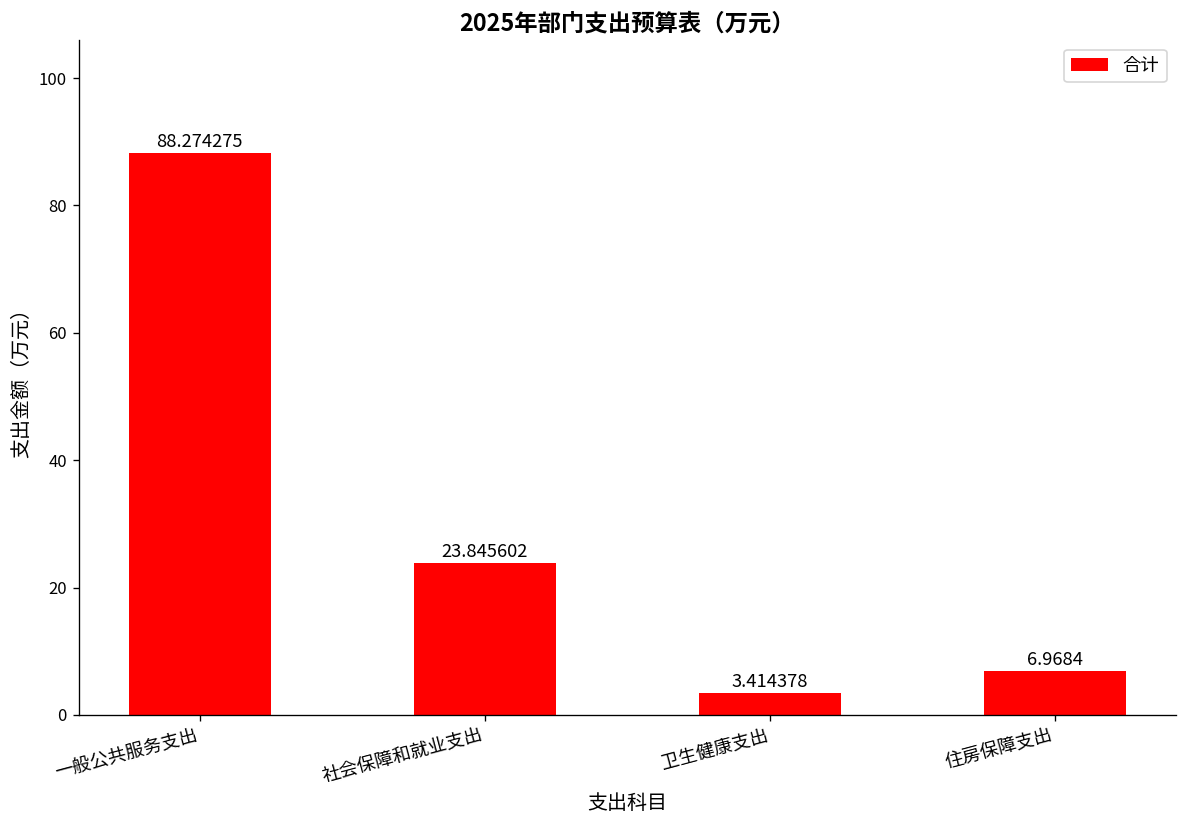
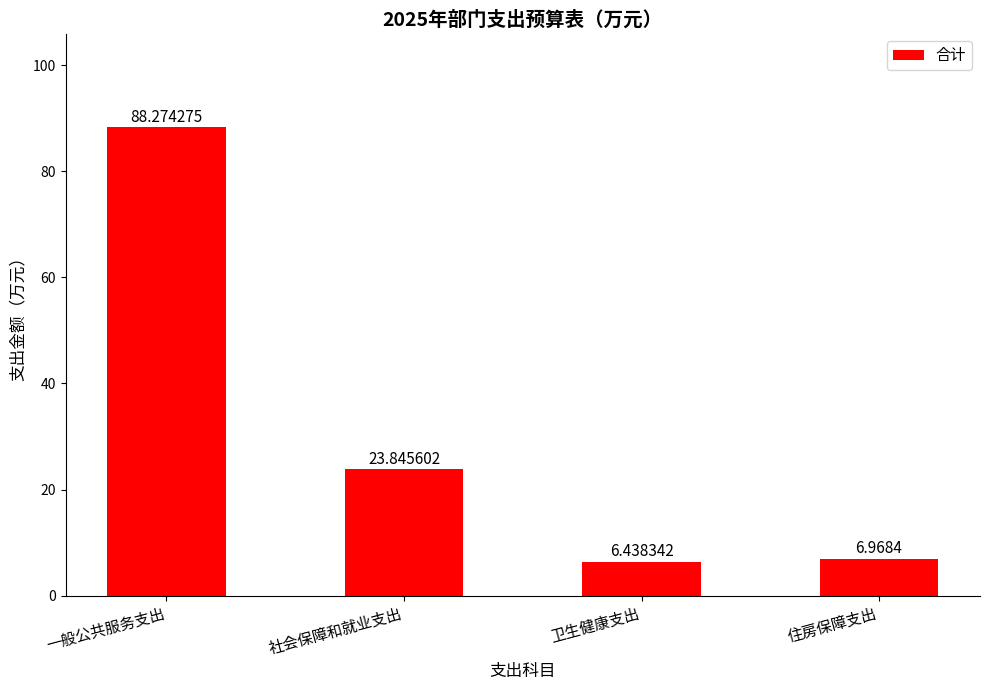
卫生健康支出: 3.414378 -> 6.438342
